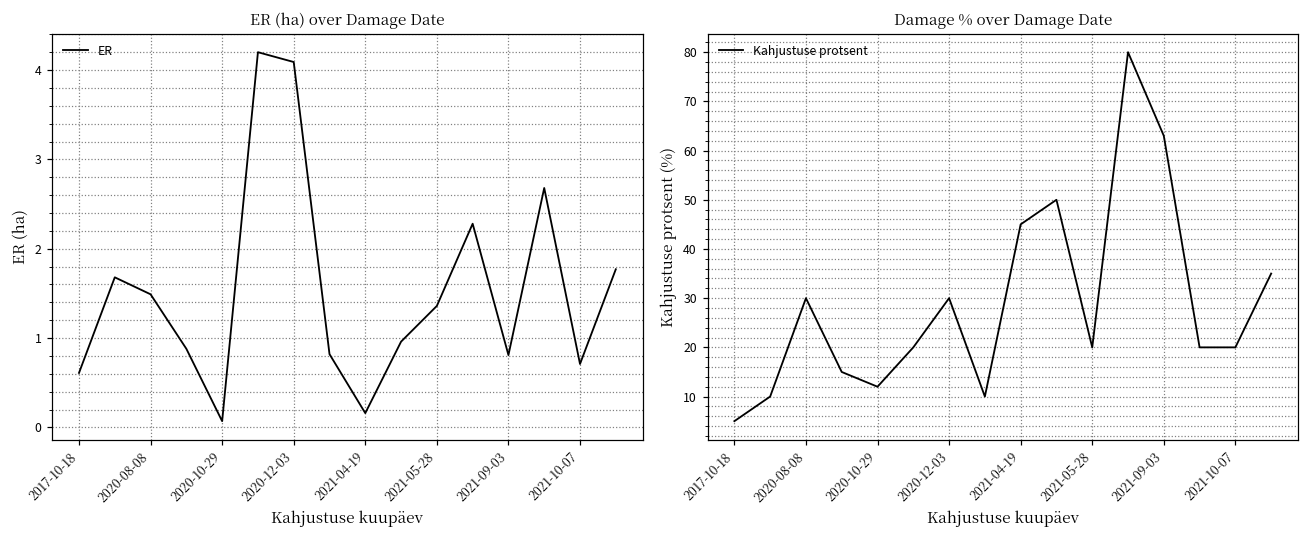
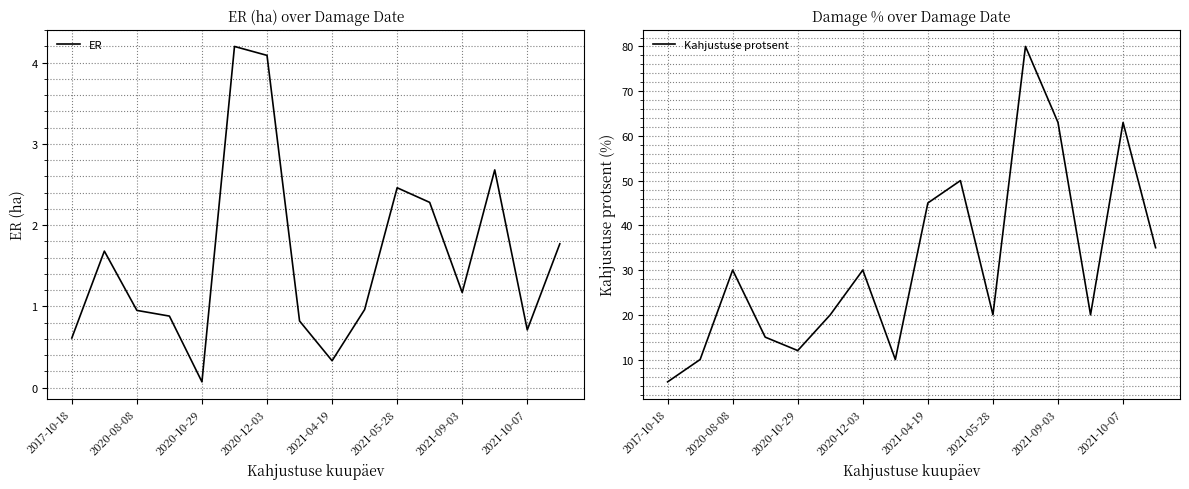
ER (ha) over Damage Date, 2020-08-08: 1.5 -> 1.0
ER (ha) over Damage Date, 2021-04-19: 0.2 -> 0.3
ER (ha) over Damage Date, 2021-05-28: 1.4 -> 2.5
ER (ha) over Damage Date, 2021-09-03: 0.8 -> 1.2
Damage % over Damage Date, 2021-10-07: 20 -> 63
